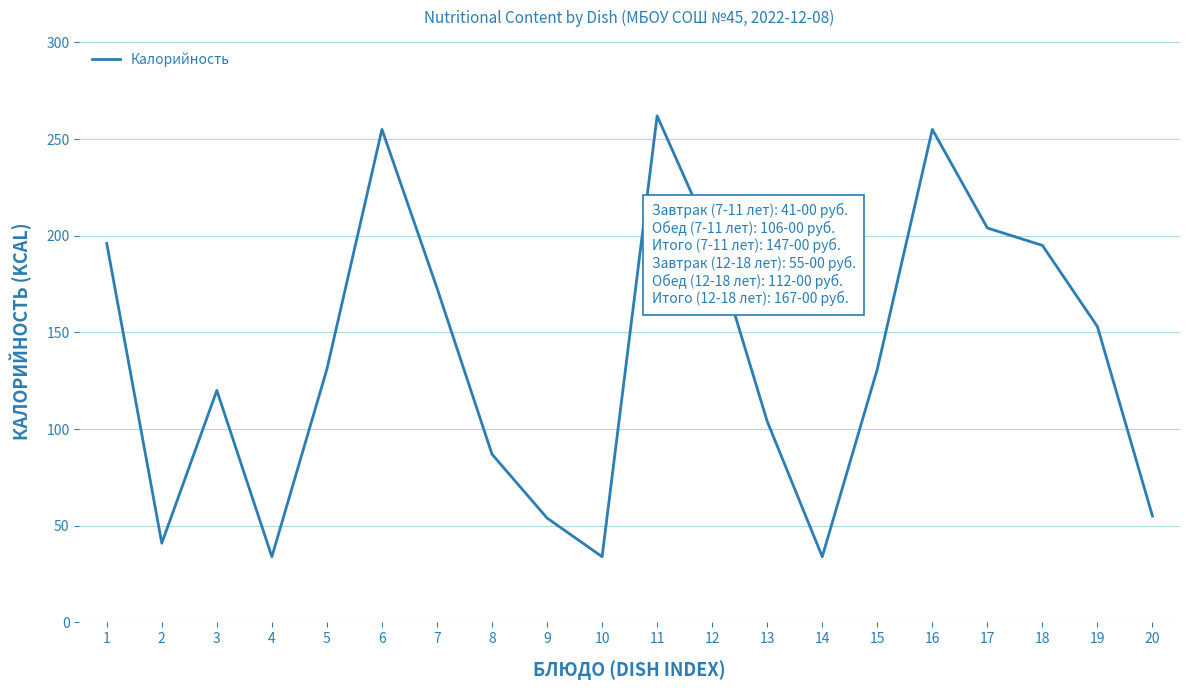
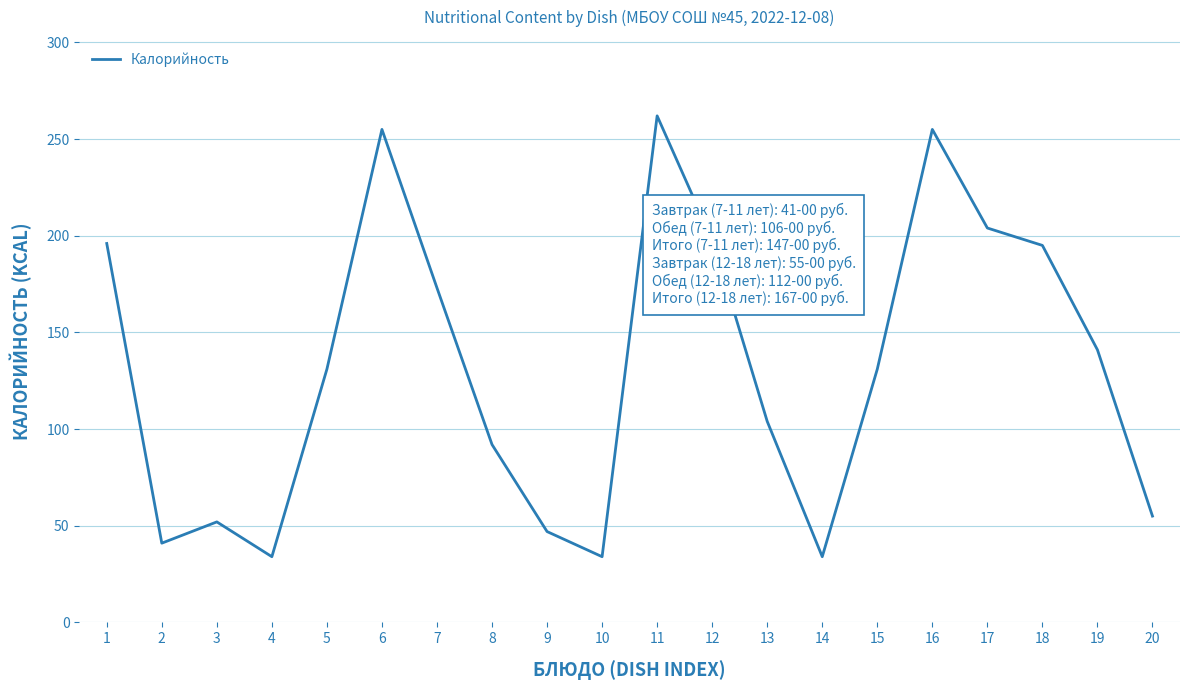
3: 120 -> 52
8: 87 -> 92
9: 54 -> 47
19: 153 -> 141
